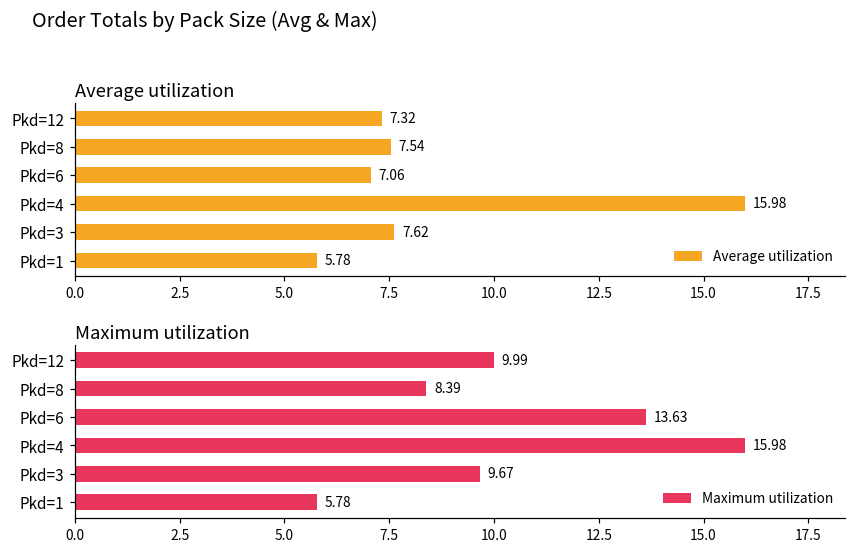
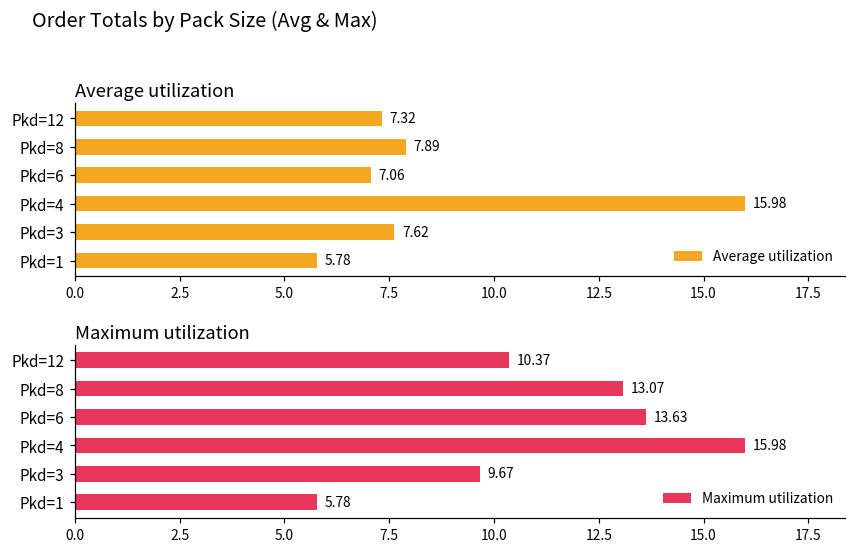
Average utilization, Pkd=8: 7.54 -> 7.89
Maximum utilization, Pkd=12: 9.99 -> 10.37
Maximum utilization, Pkd=8: 8.39 -> 13.07
